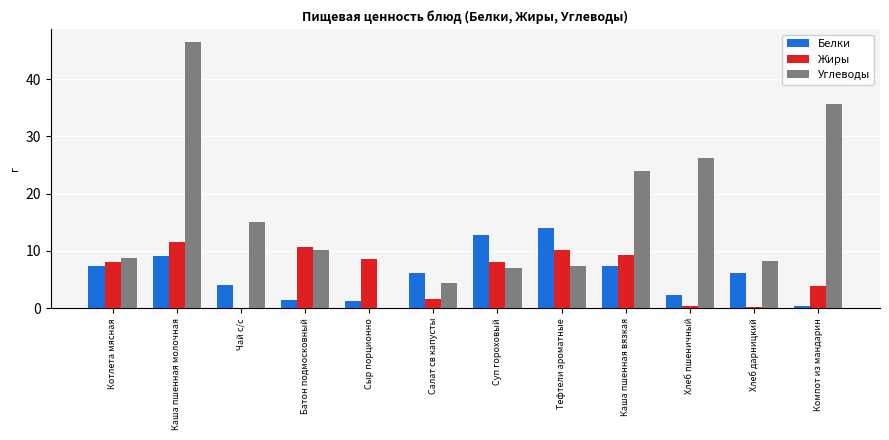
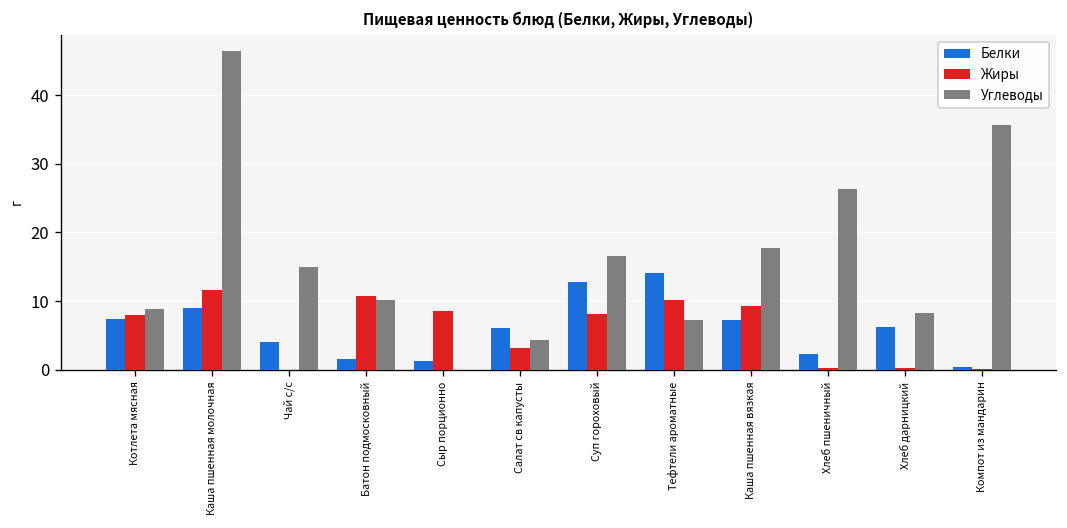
Жиры, Салат св капусты: 2 -> 3
Углеводы, Суп гороховый: 7 -> 17
Углеводы, Каша пшенная вязкая: 24 -> 18
Жиры, Компот из мандарин: 4 -> 0
